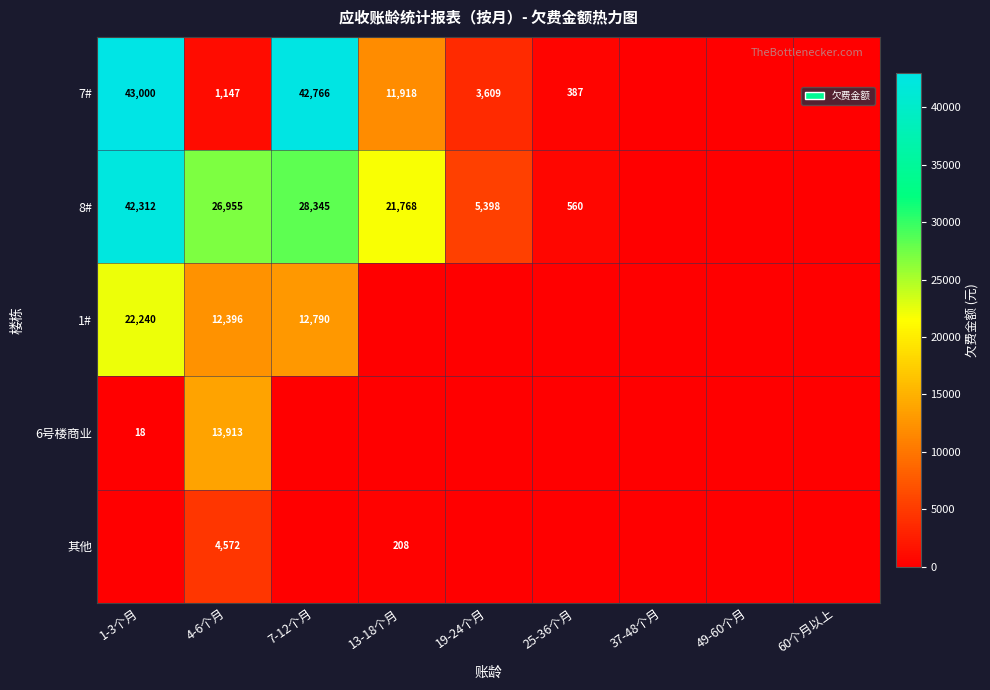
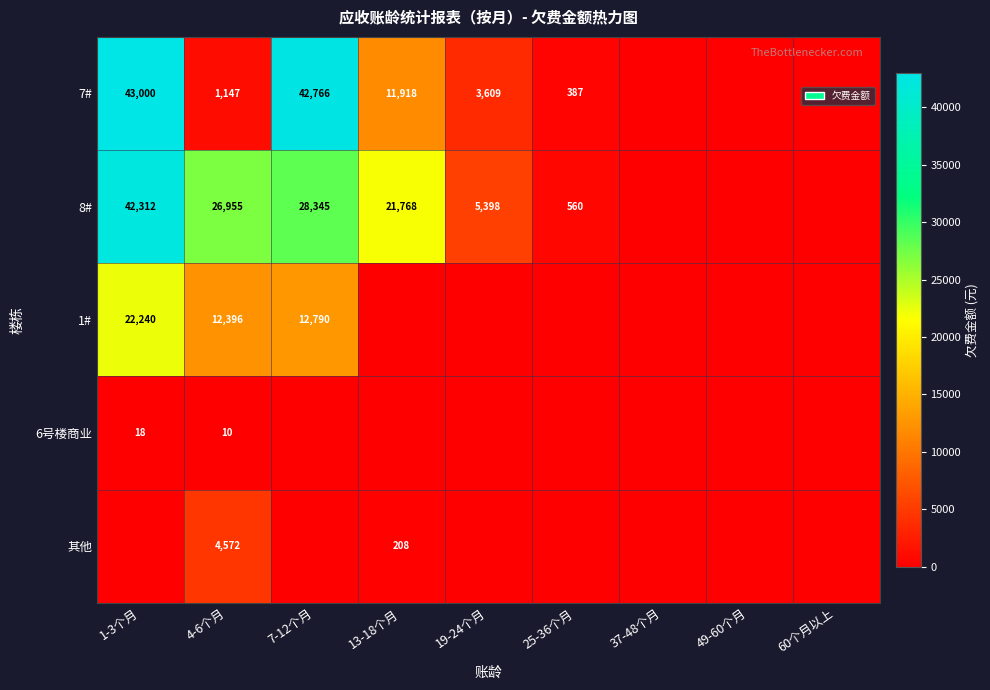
6号楼商业, 4-6个月: 13,913 -> 10
